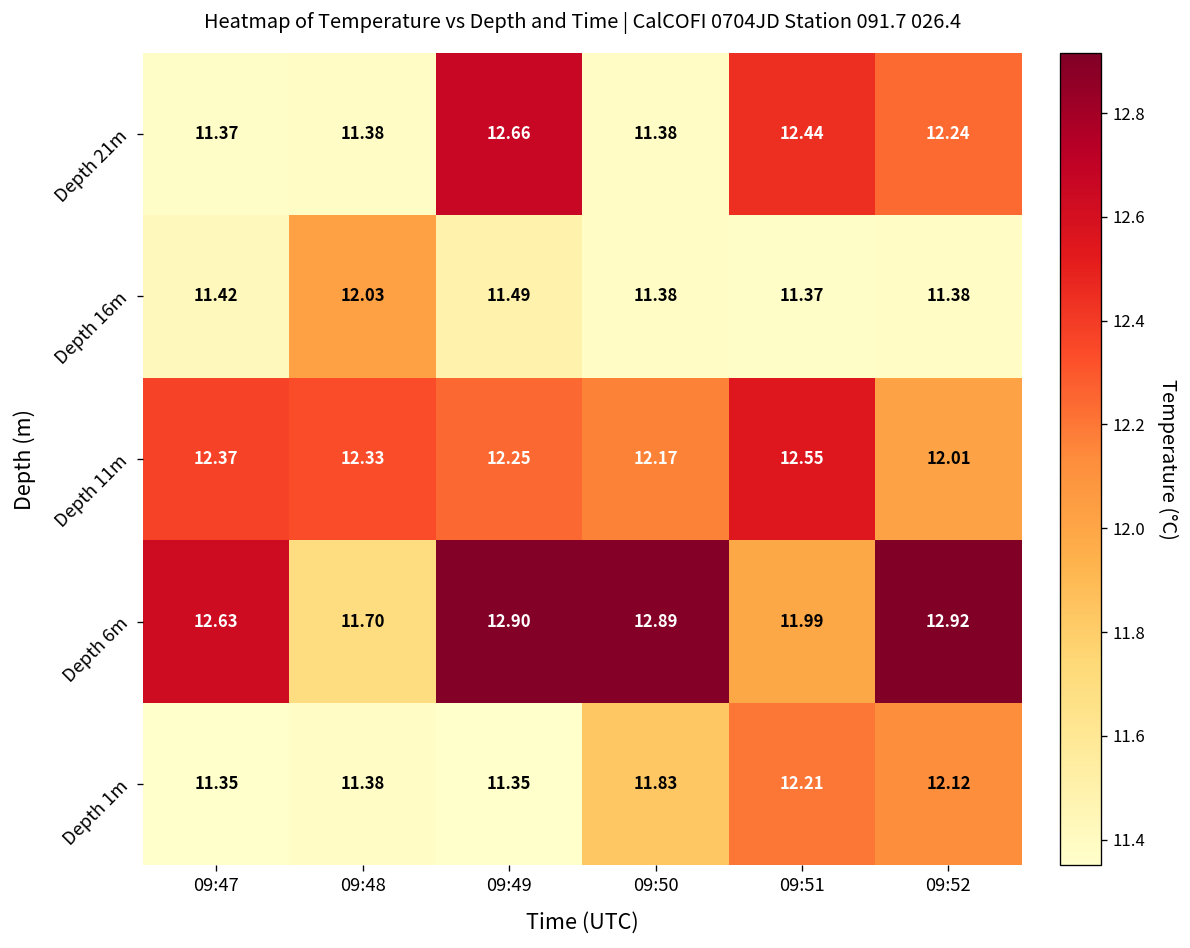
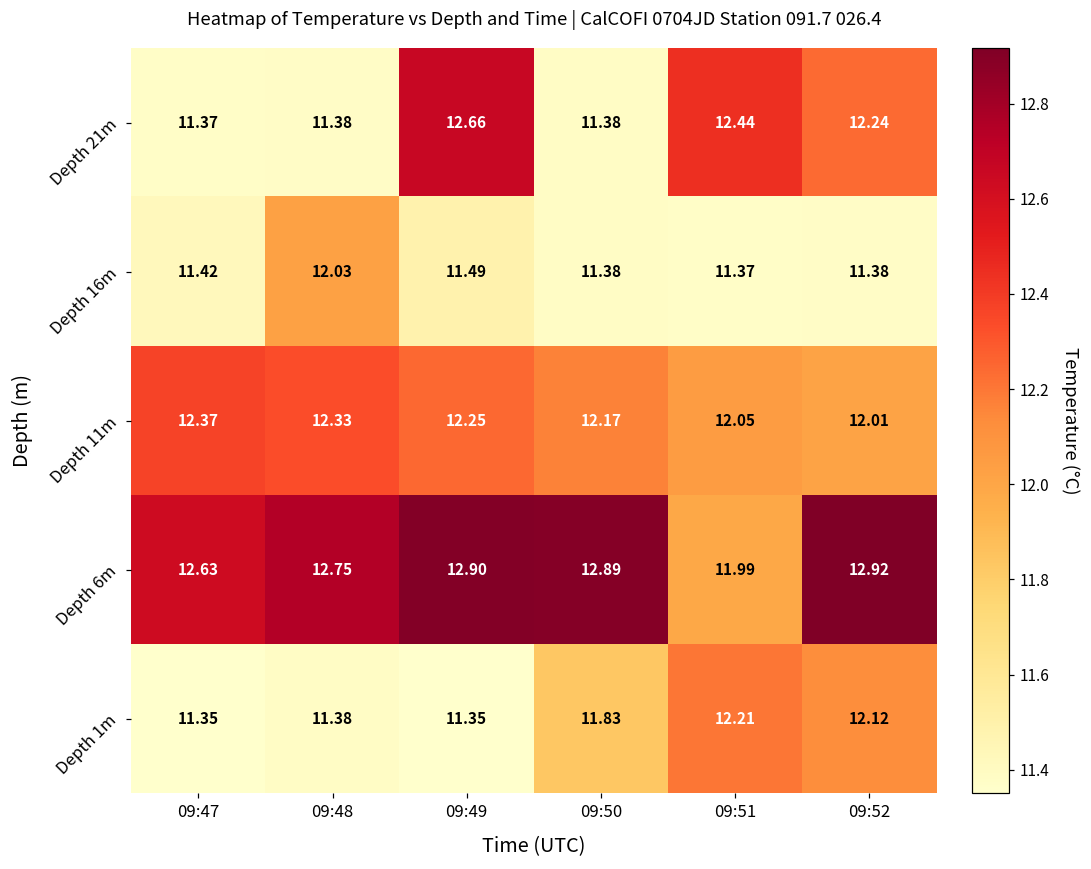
Depth 11m, 09:51: 12.55 -> 12.05
Depth 6m, 09:48: 11.70 -> 12.75
